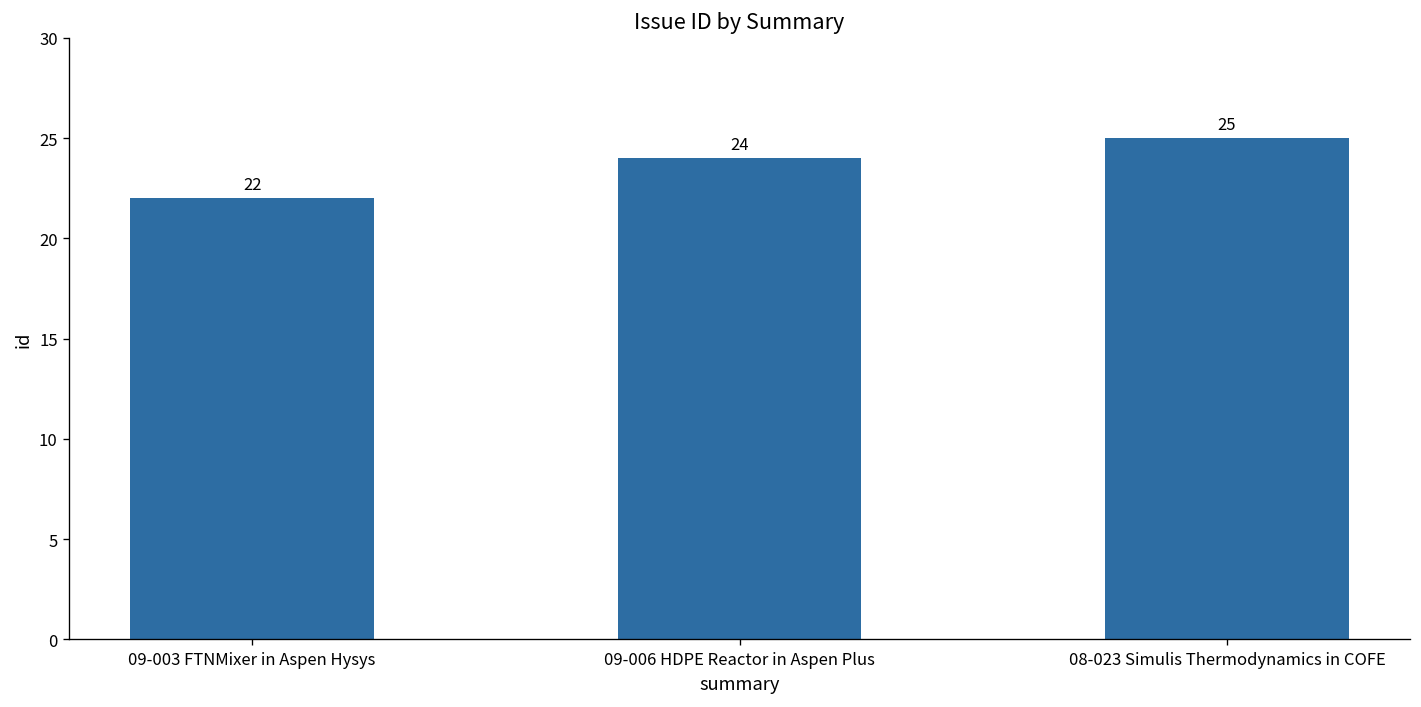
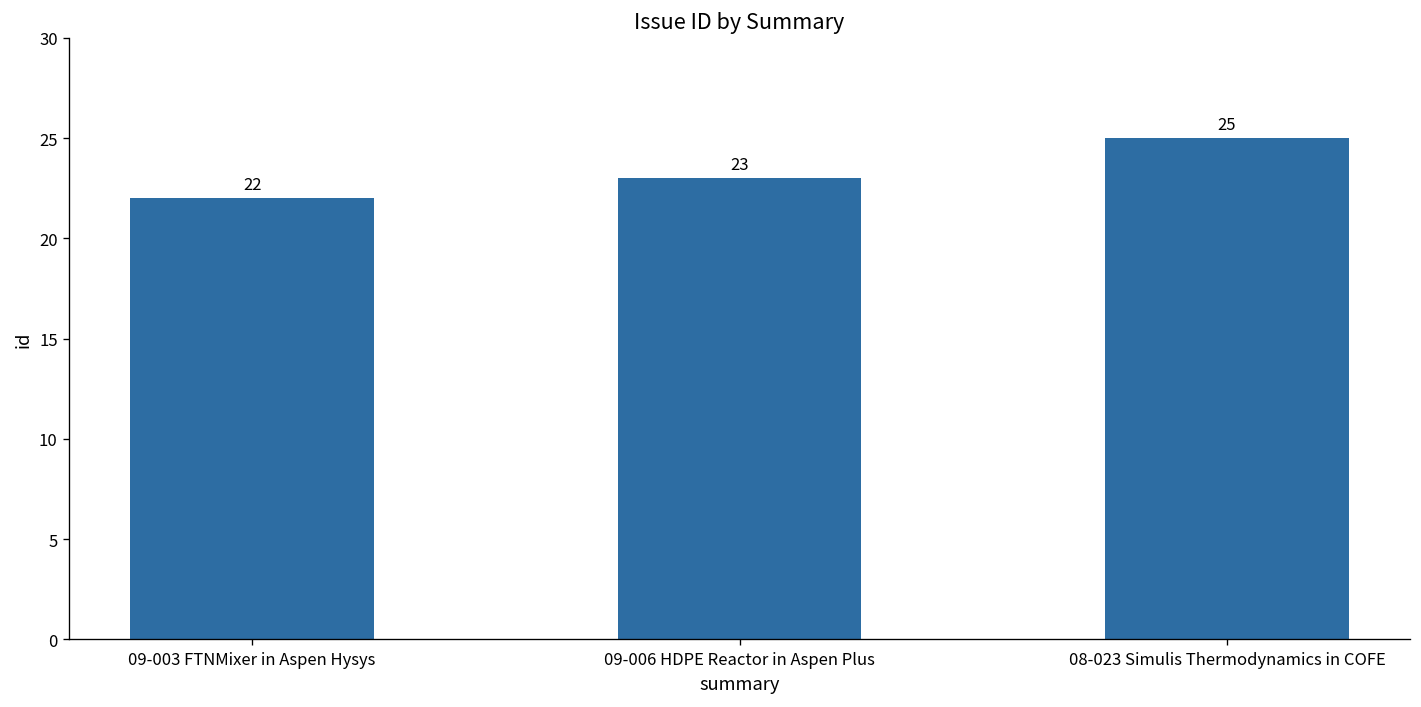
09-006 HDPE Reactor in Aspen Plus: 24 -> 23
